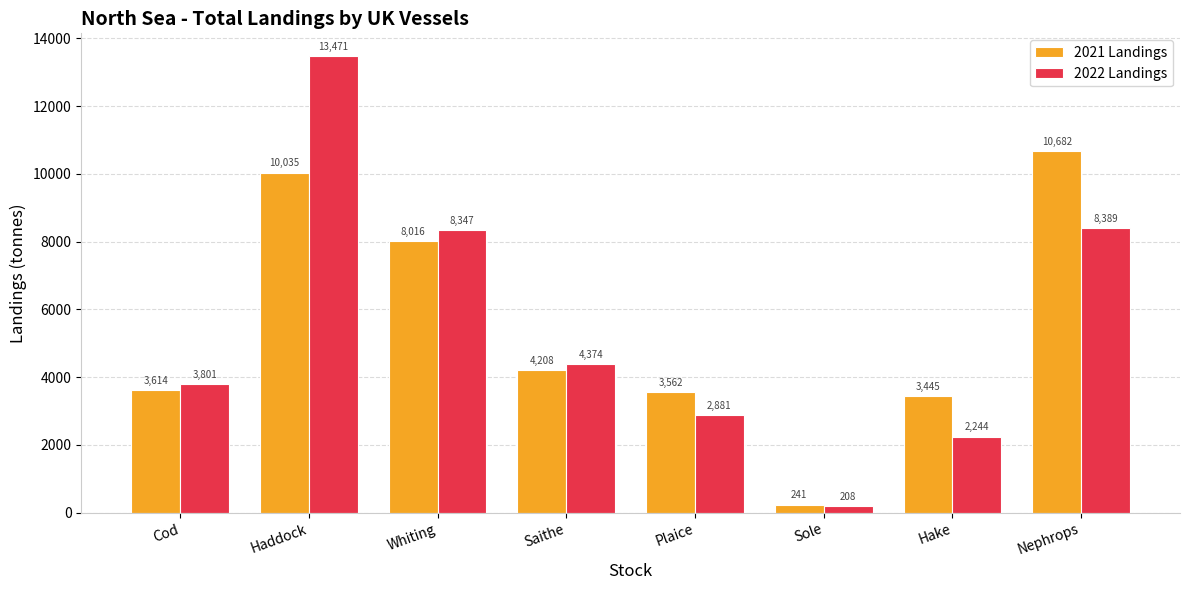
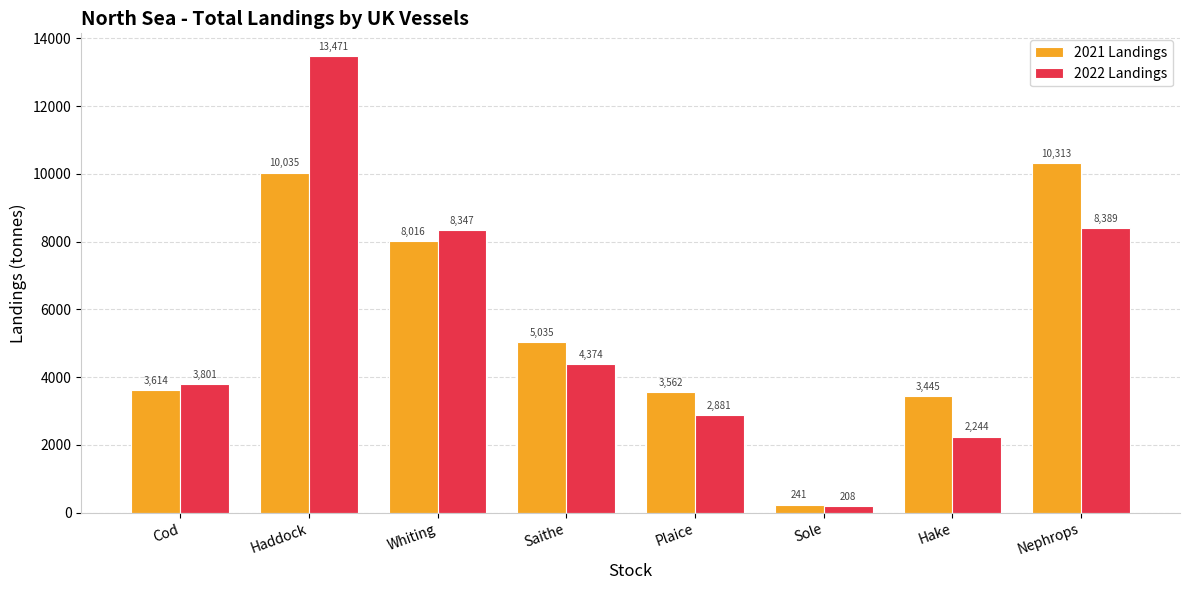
2021 Landings, Saithe: 4,208 -> 5,035
2021 Landings, Nephrops: 10,682 -> 10,313
